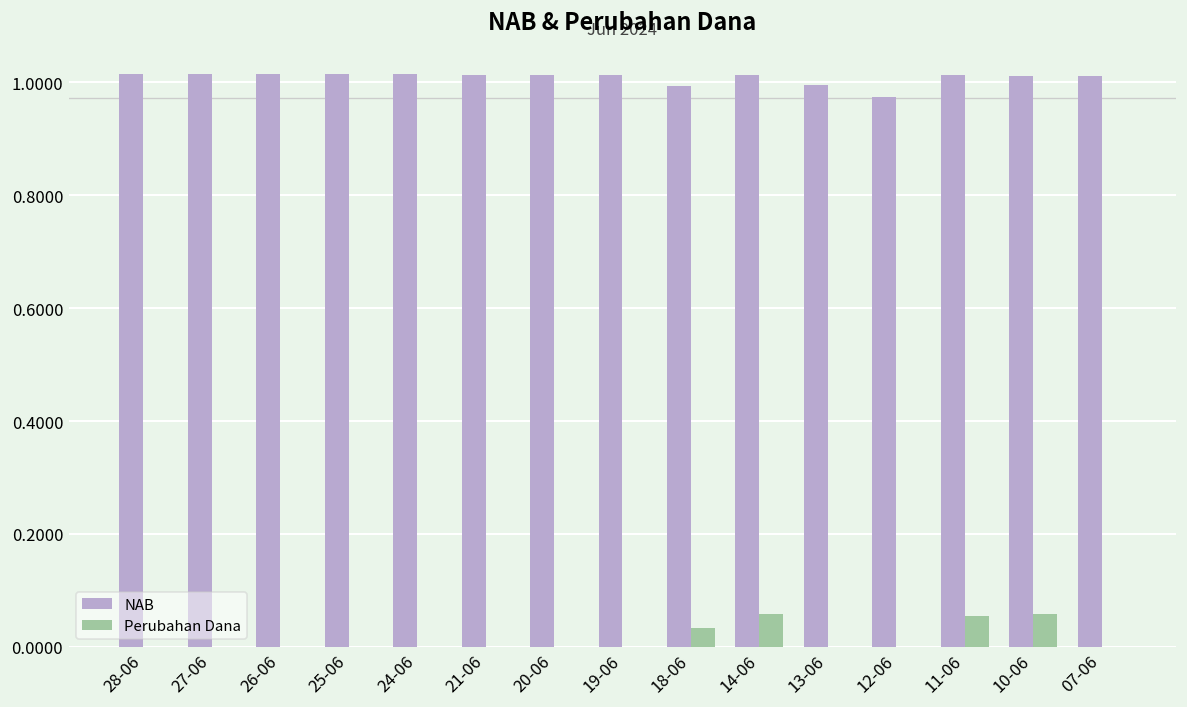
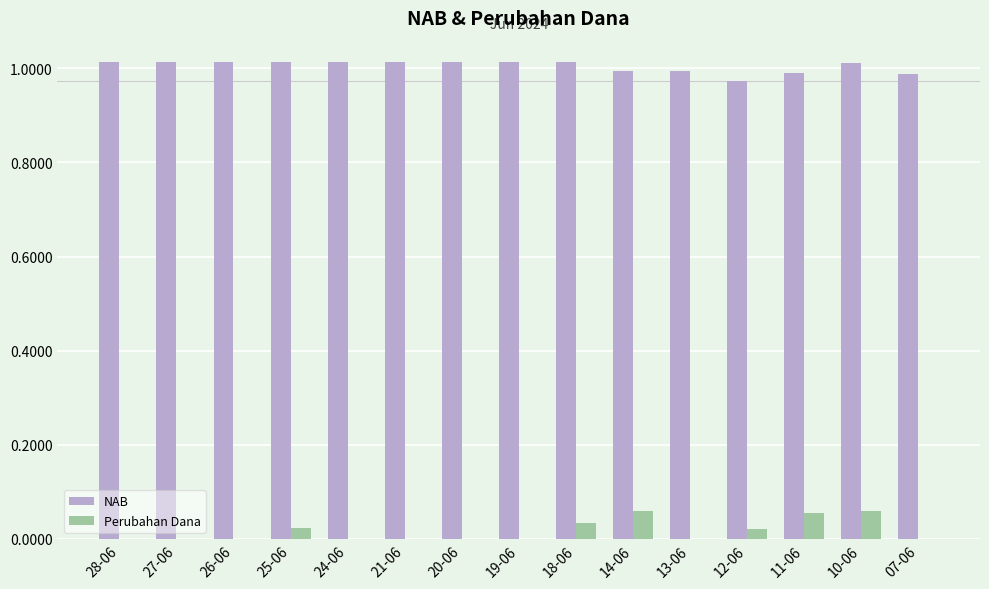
Perubahan Dana, 25-06: 0.00 -> 0.02
NAB, 18-06: 0.99 -> 1.01
NAB, 14-06: 1.01 -> 0.99
Perubahan Dana, 12-06: 0.00 -> 0.02
NAB, 11-06: 1.01 -> 0.99
NAB, 07-06: 1.01 -> 0.99
